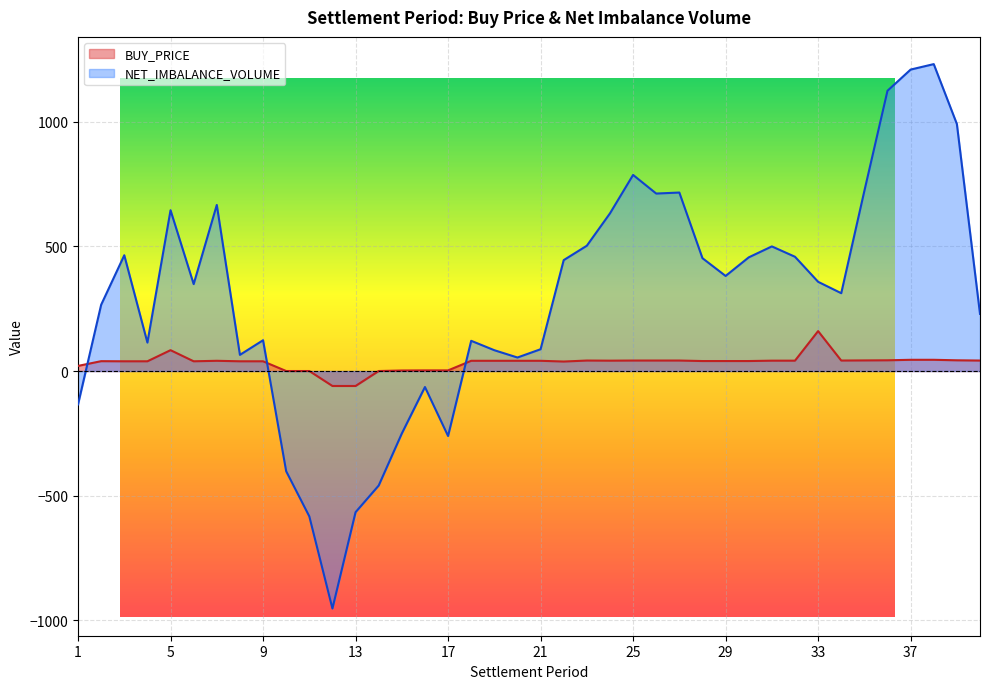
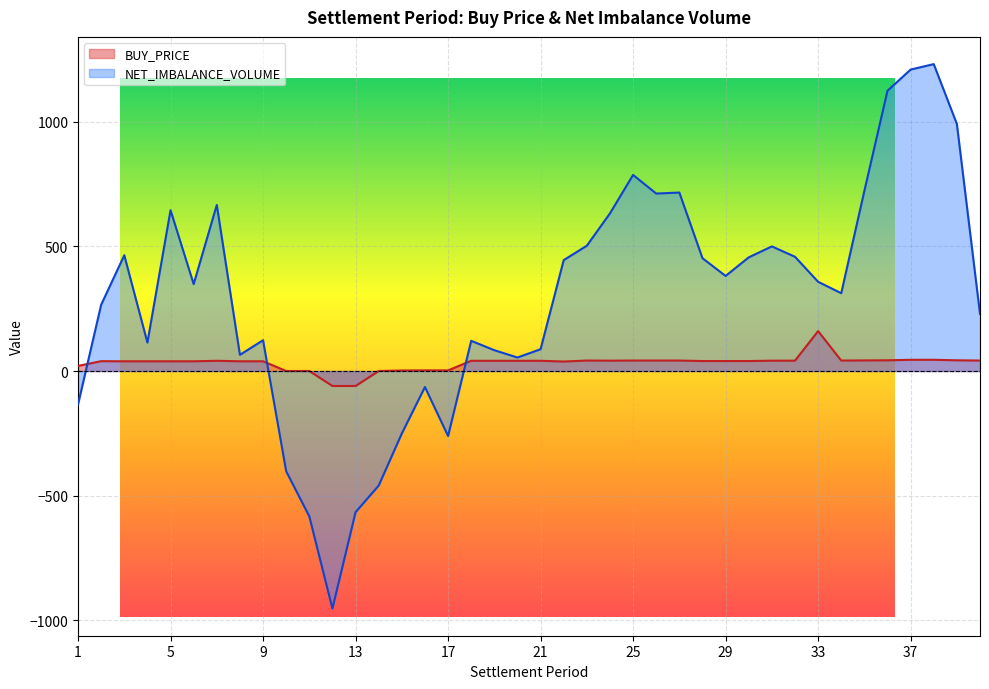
BUY_PRICE, 5: 80 -> 40
